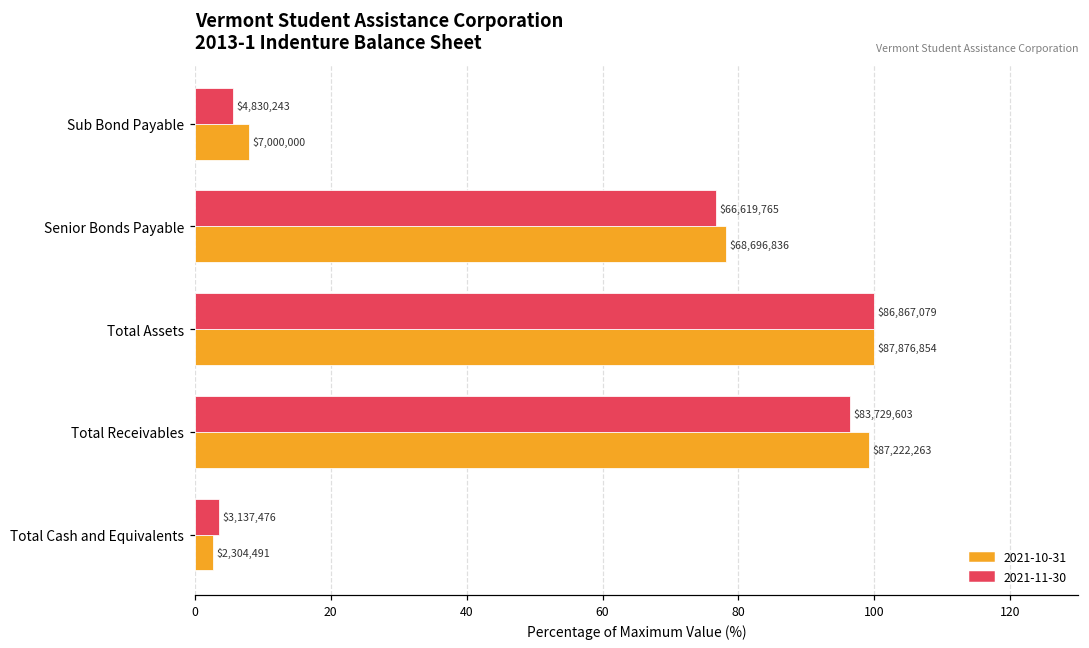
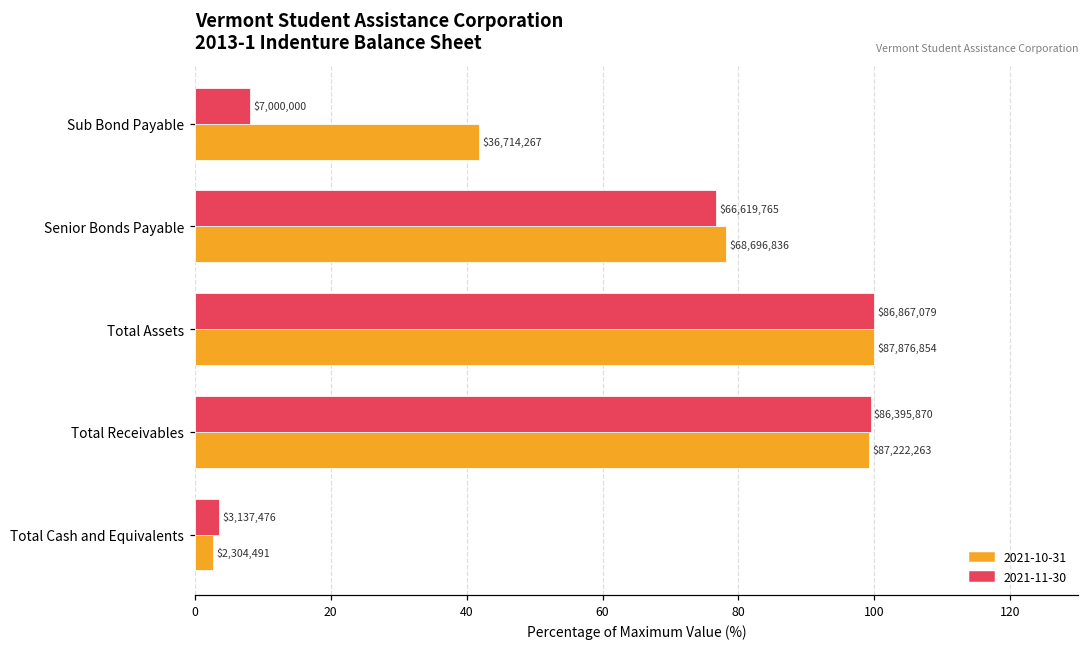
2021-11-30, Sub Bond Payable: $4,830,243 -> $7,000,000
2021-10-31, Sub Bond Payable: $7,000,000 -> $36,714,267
2021-11-30, Total Receivables: $83,729,603 -> $86,395,870
